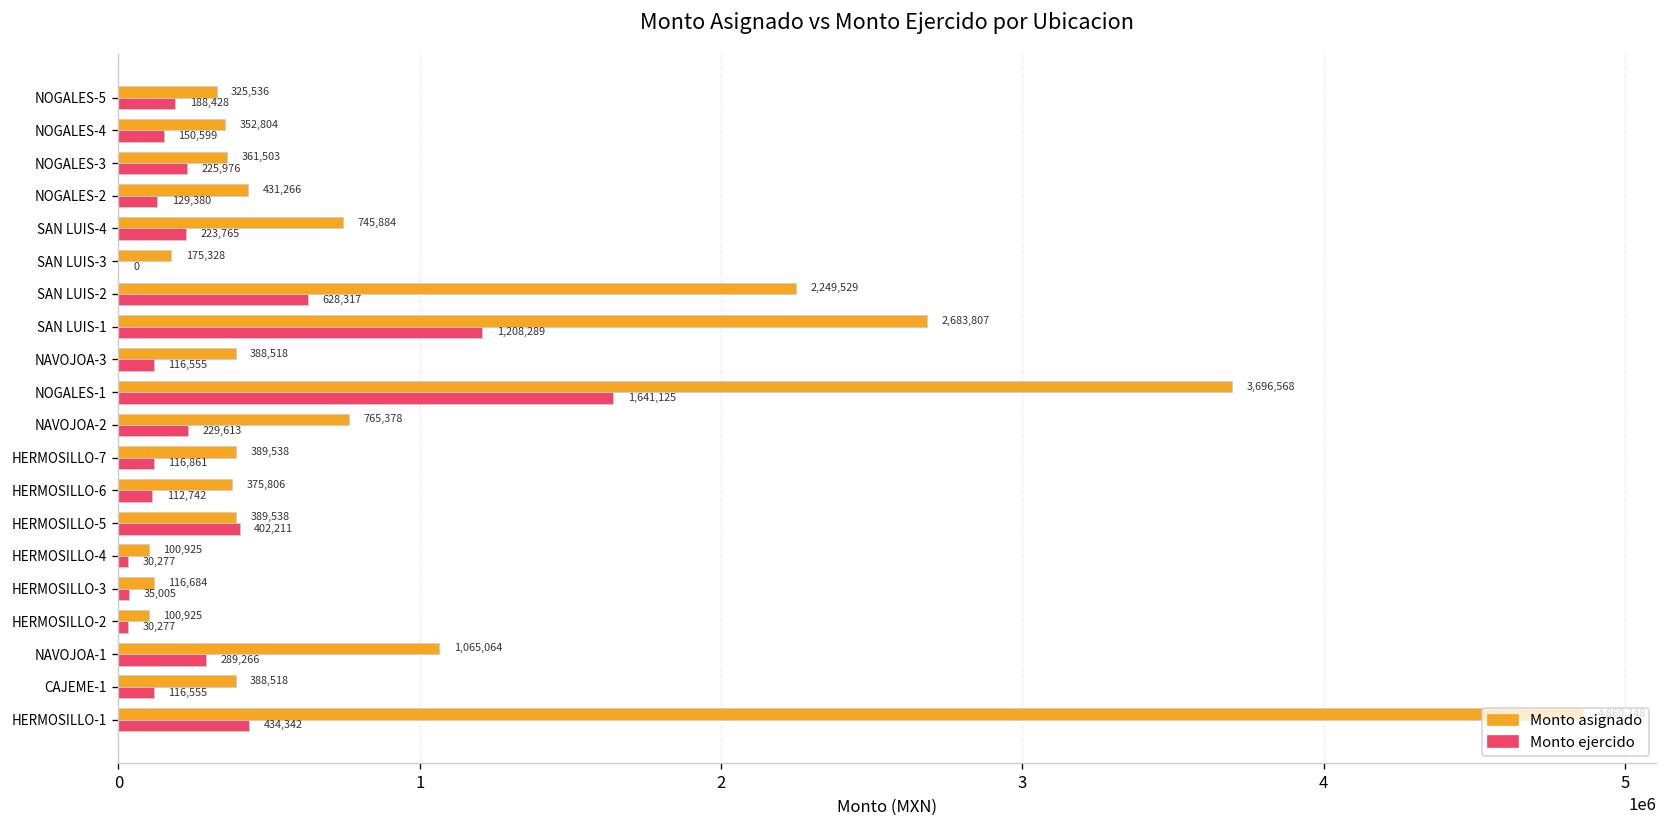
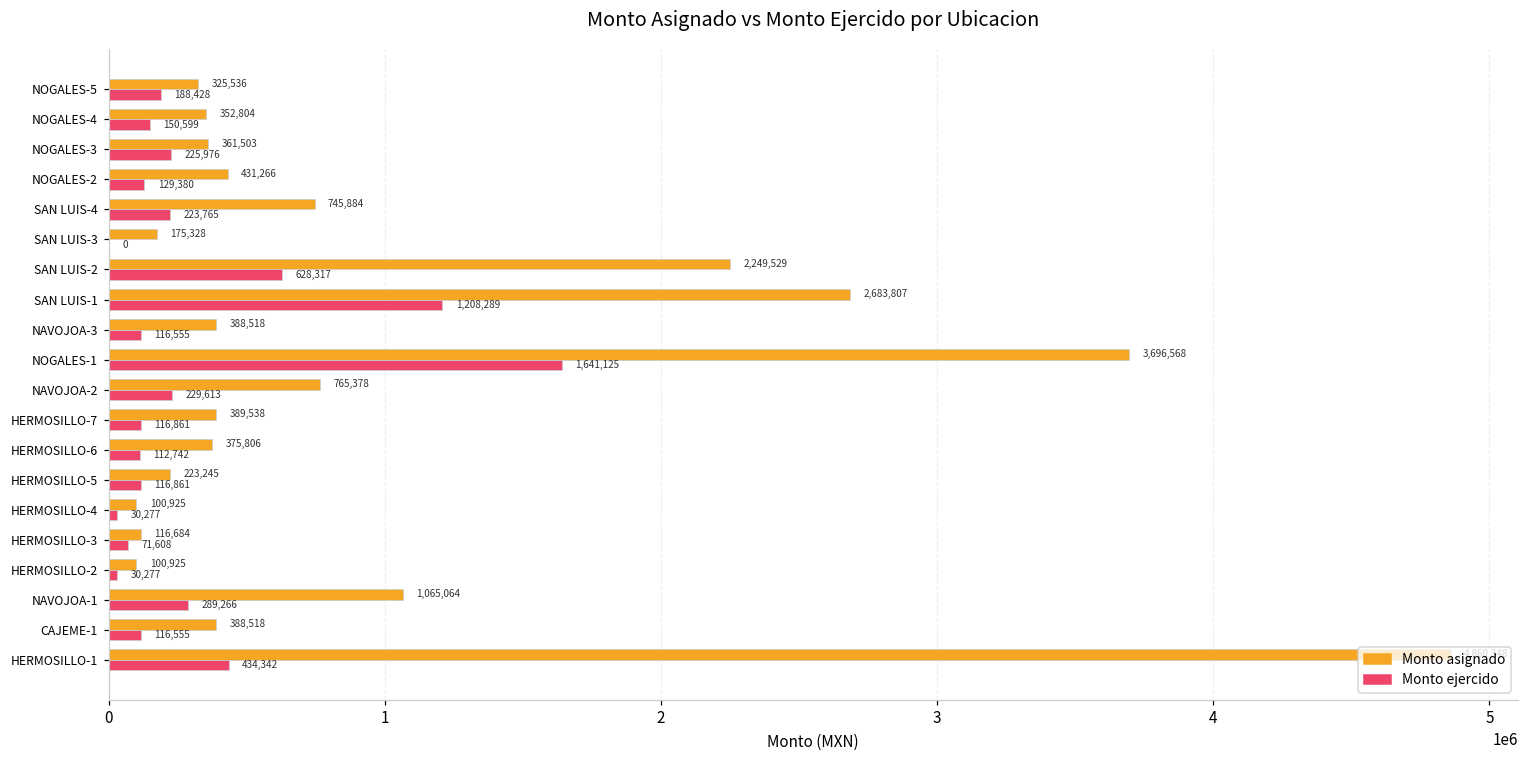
Monto asignado, HERMOSILLO-5: 389,538 -> 223,245
Monto ejercido, HERMOSILLO-5: 402,211 -> 116,861
Monto ejercido, HERMOSILLO-3: 35,005 -> 71,608
